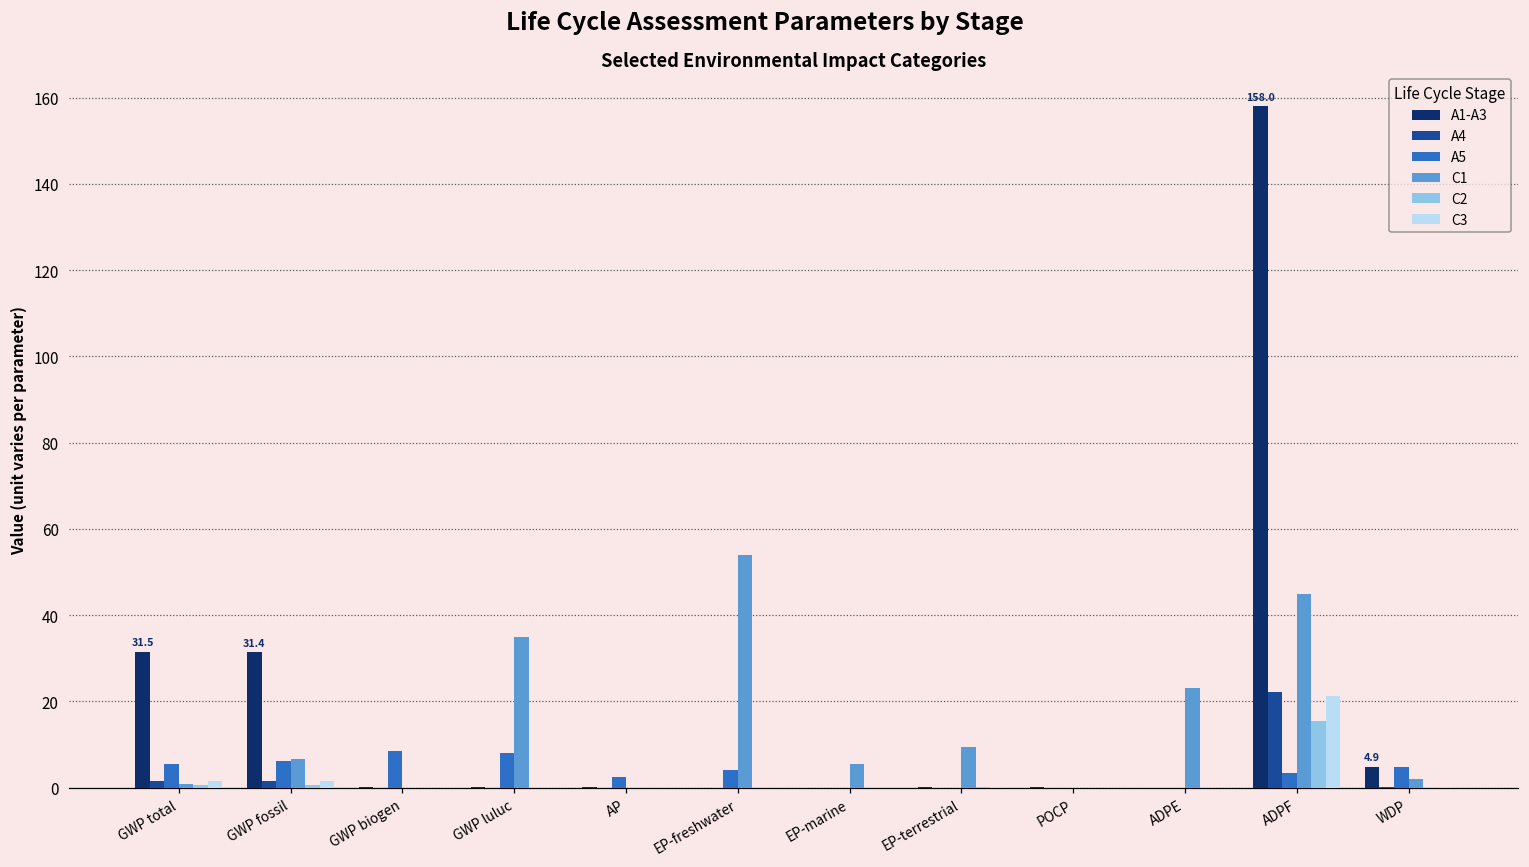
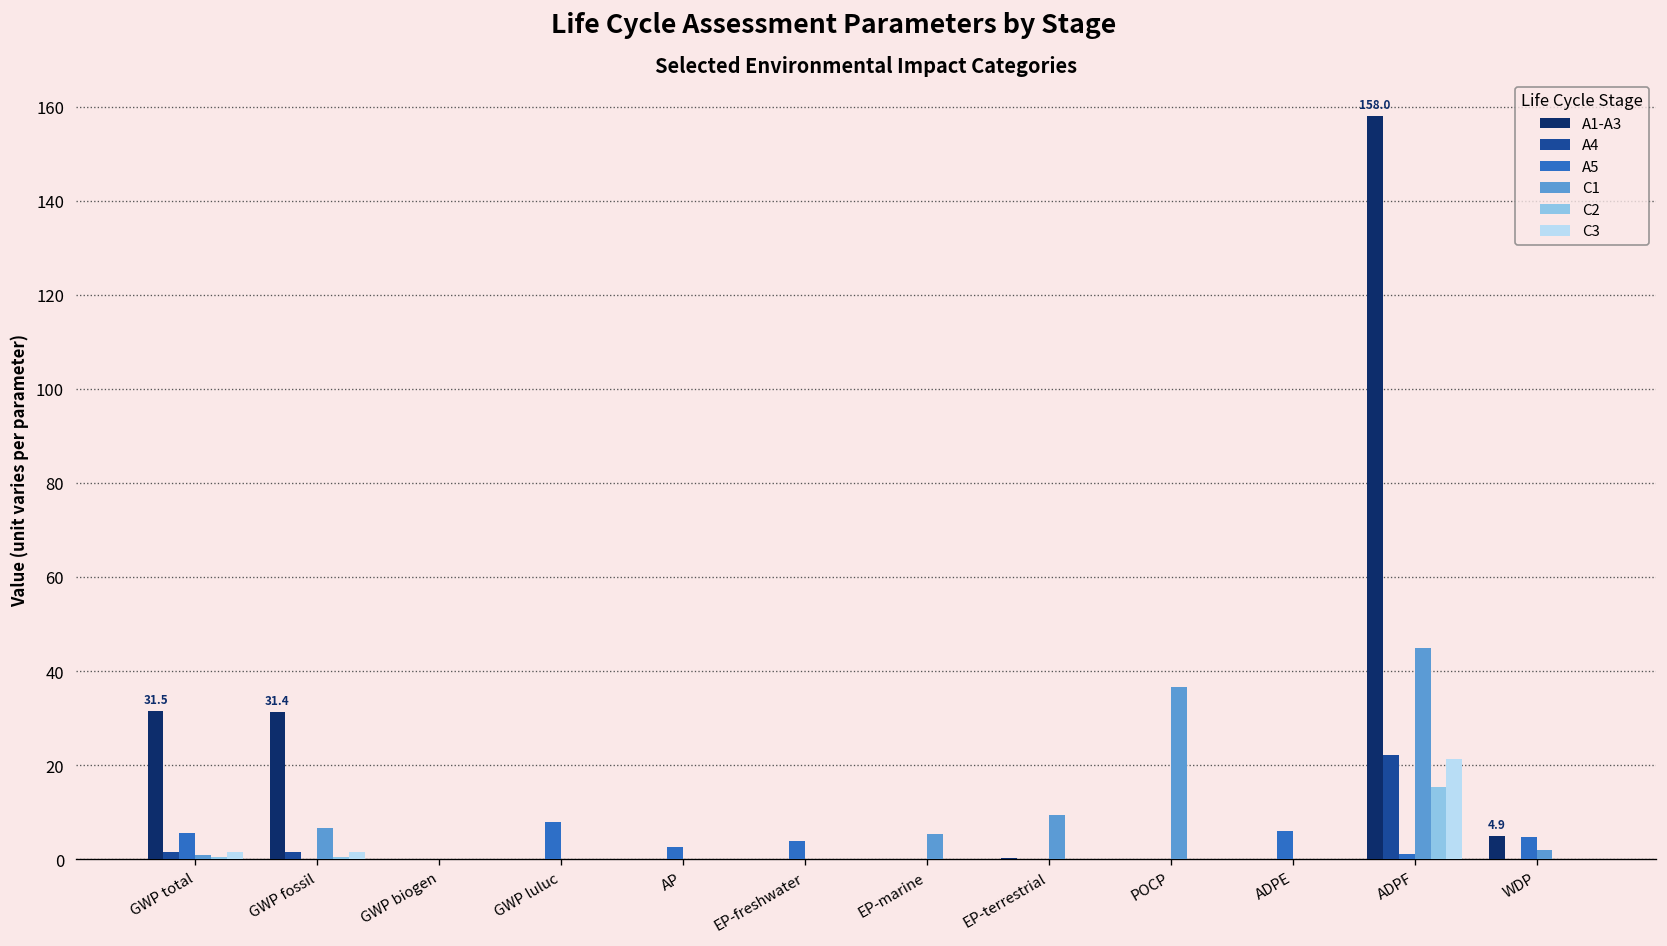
A5, GWP fossil: 6 -> 0
A5, GWP biogen: 9 -> 0
C1, GWP luluc: 35 -> 0
C1, EP-freshwater: 54 -> 0
C1, POCP: 0 -> 37
A5, ADPE: 0 -> 6
C1, ADPE: 23 -> 0
A5, ADPF: 3 -> 1
